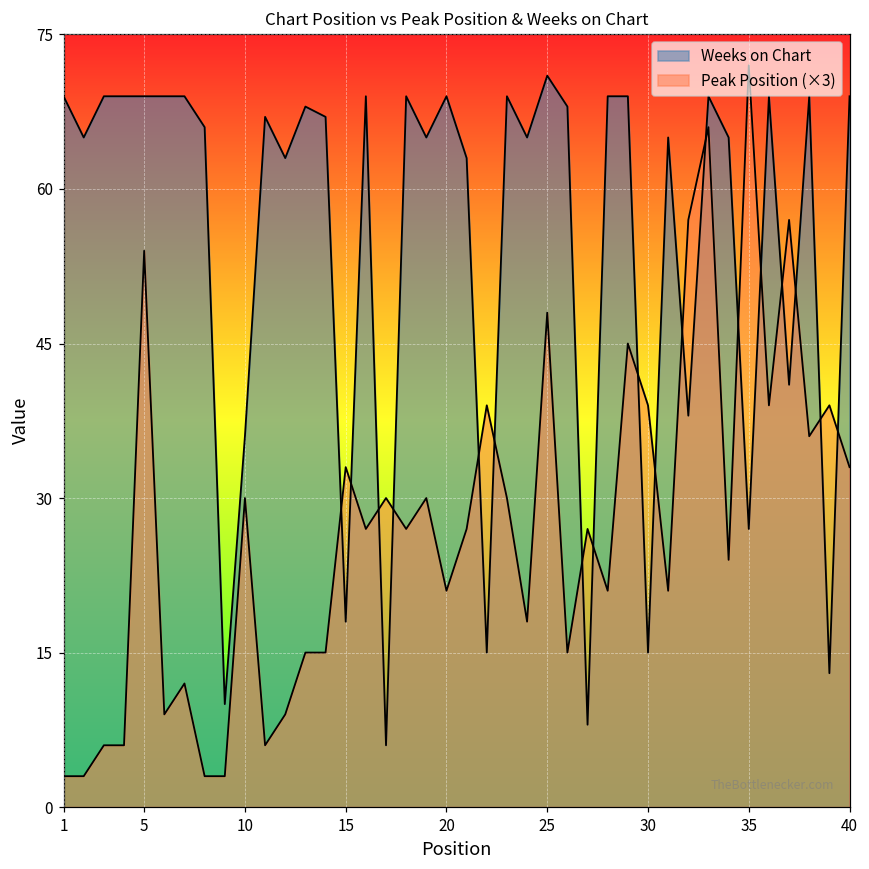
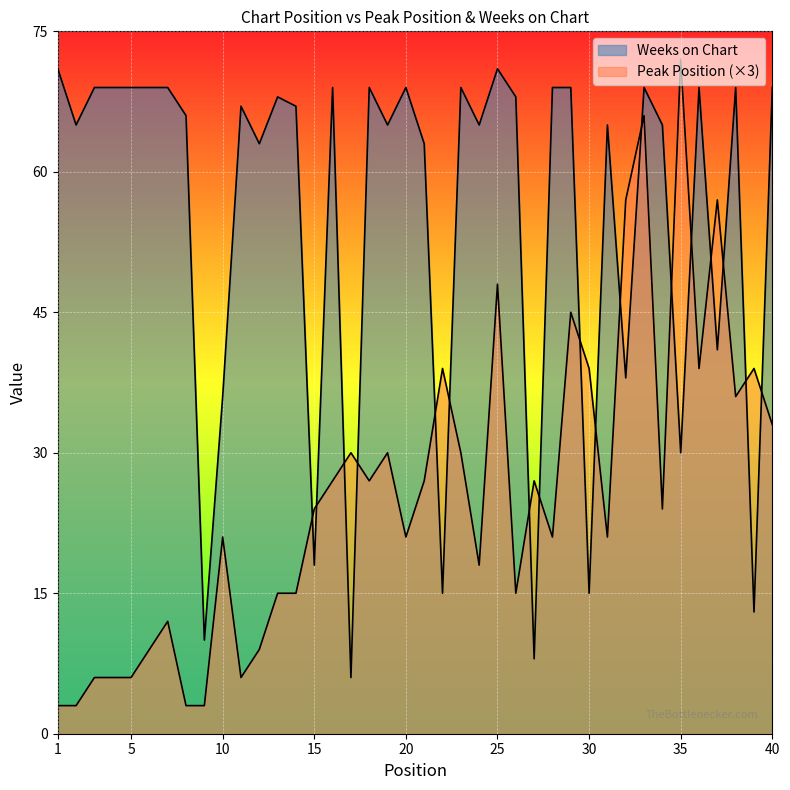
Weeks on Chart, 1: 69 -> 71
Peak Position (×3), 5: 54 -> 6
Peak Position (×3), 10: 30 -> 21
Peak Position (×3), 15: 33 -> 24
Weeks on Chart, 35: 27 -> 30
